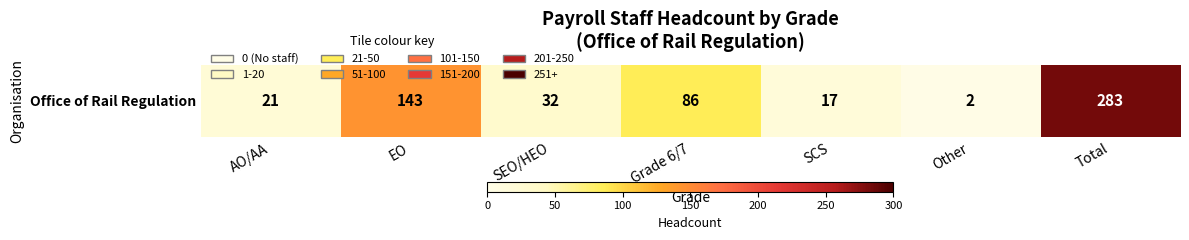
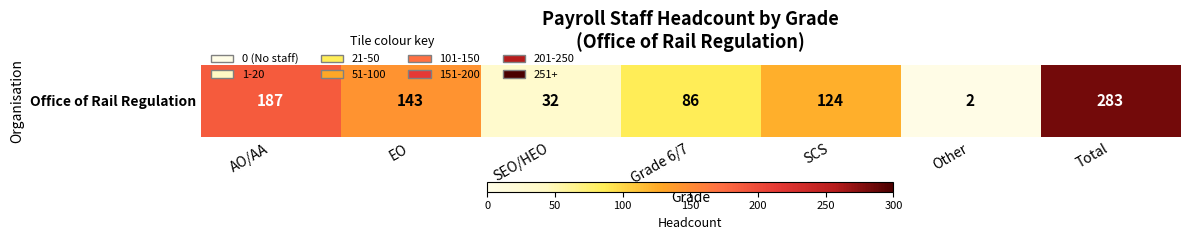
Office of Rail Regulation, AO/AA: 21 -> 187
Office of Rail Regulation, SCS: 17 -> 124
